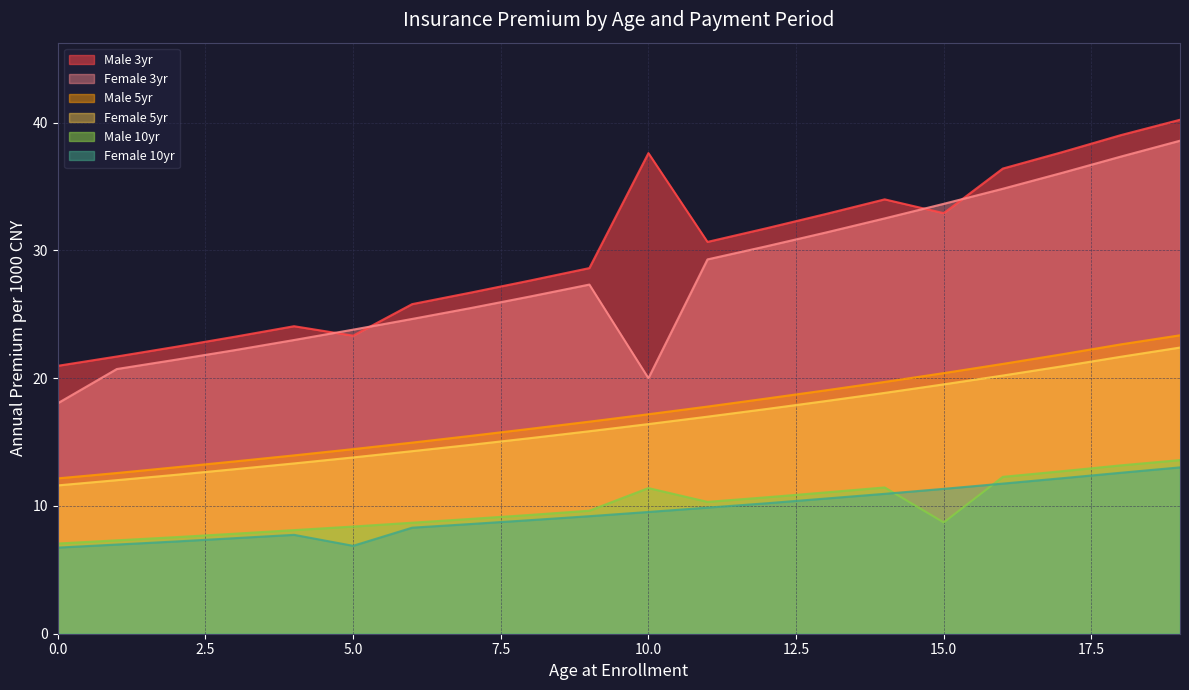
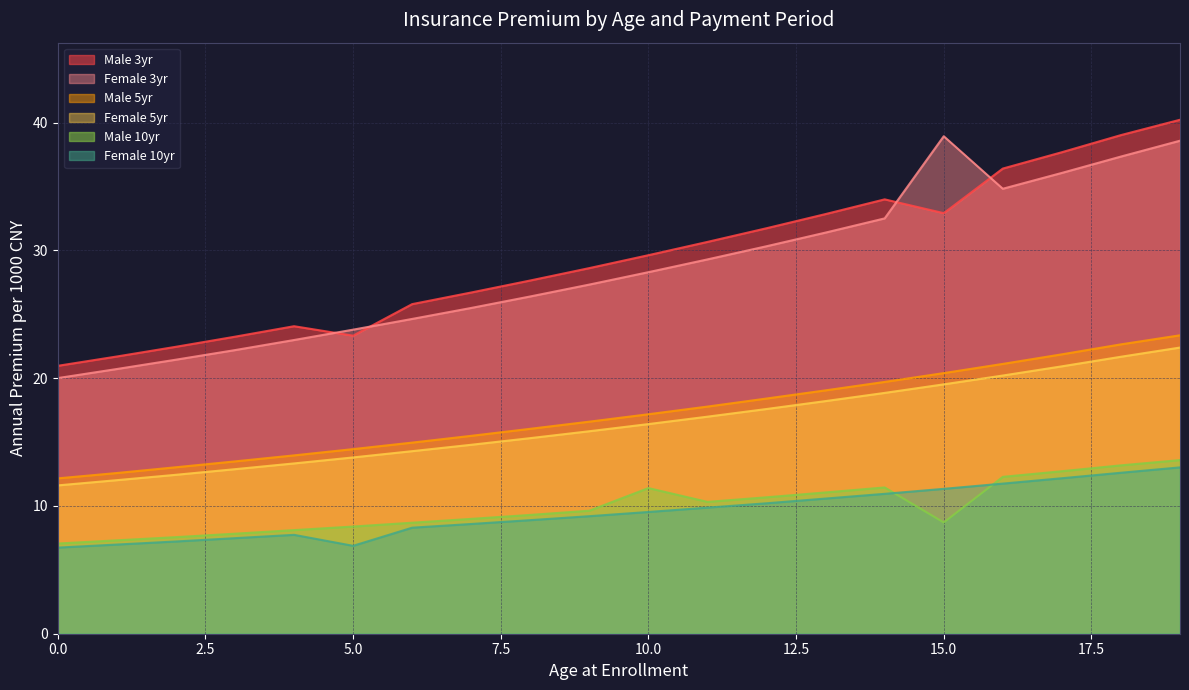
Female 3yr, 0.0: 18.0 -> 20.0
Male 3yr, 10.0: 37.6 -> 29.6
Female 3yr, 10.0: 20.0 -> 28.3
Female 3yr, 15.0: 33.7 -> 38.9
